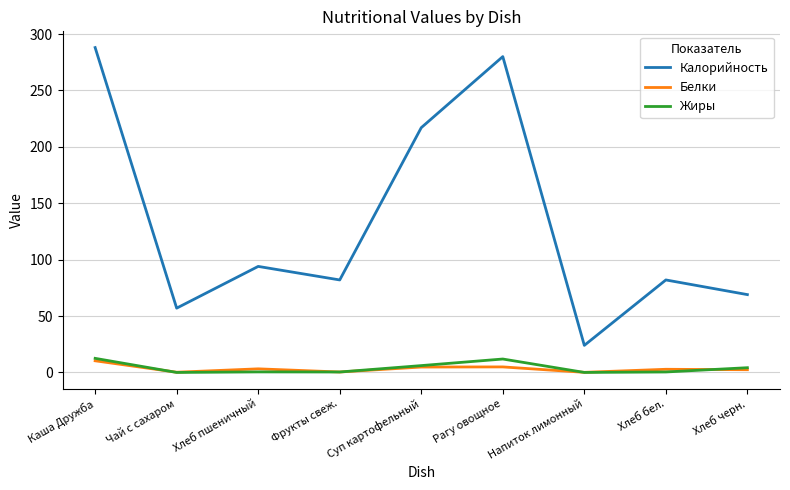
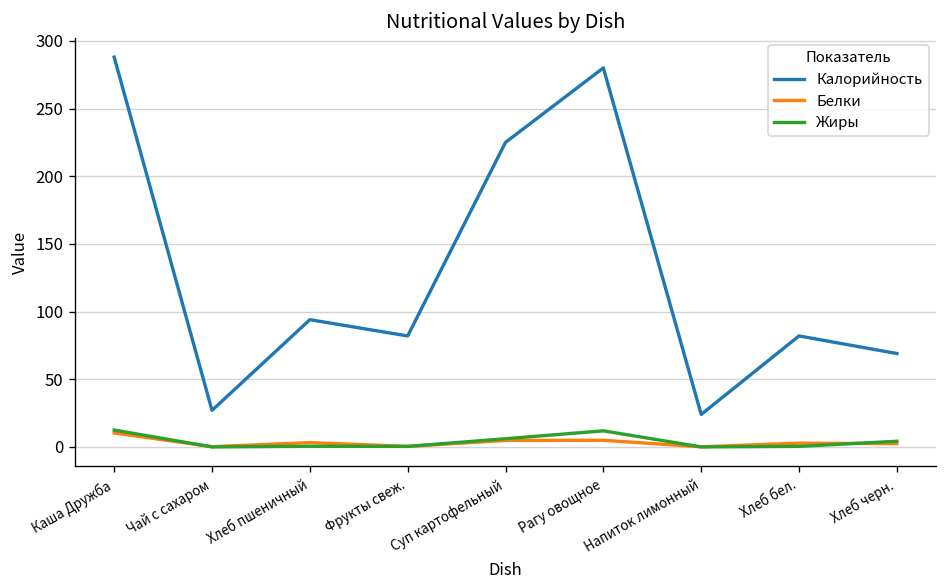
Калорийность, Чай с сахаром: 57 -> 27
Калорийность, Суп картофельный: 217 -> 225
